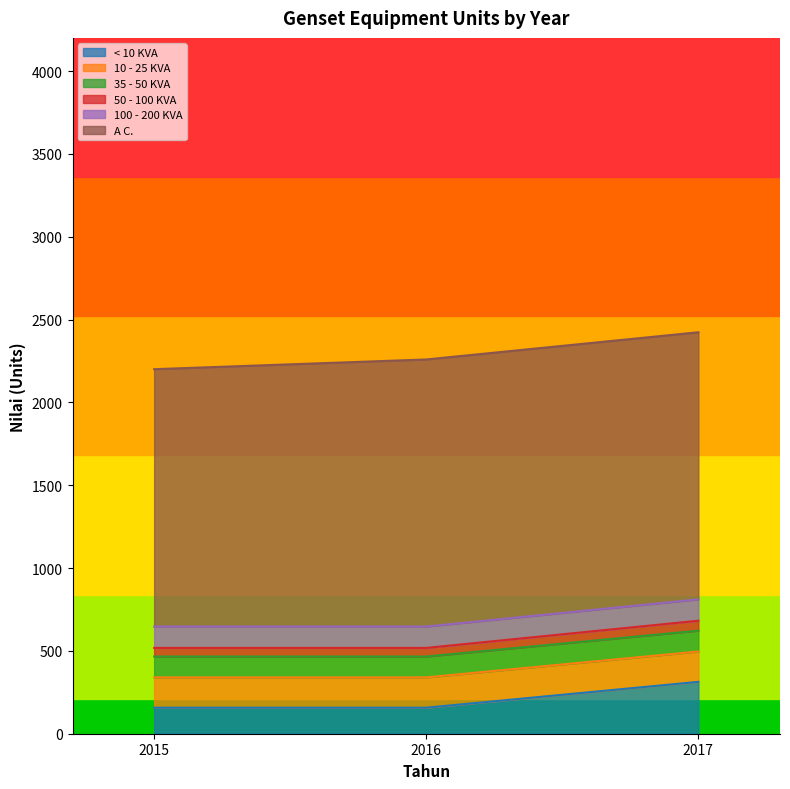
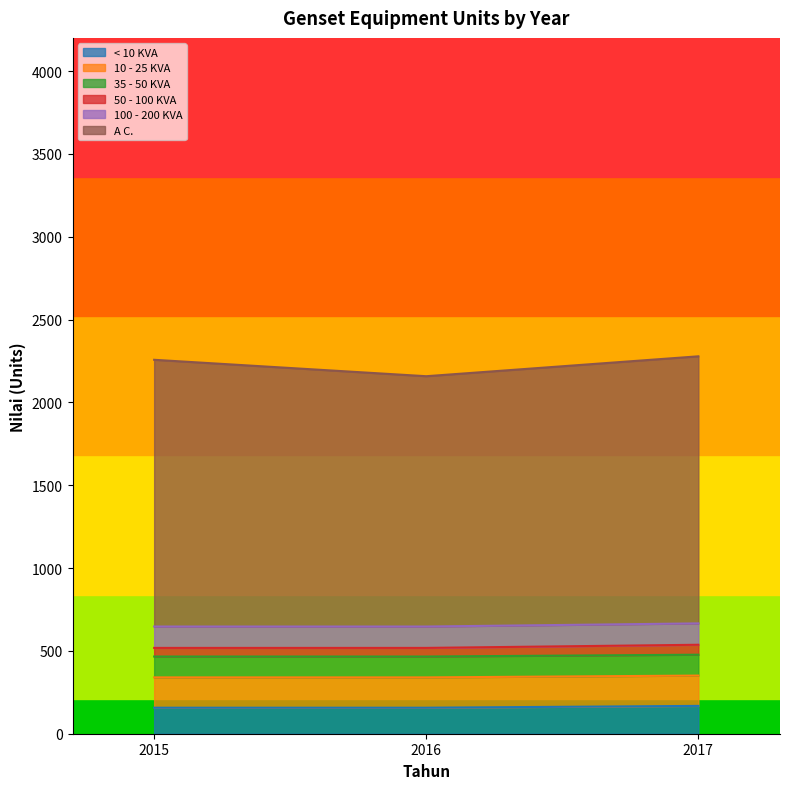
A C., 2015: 1550 -> 1610
A C., 2016: 1610 -> 1510
< 10 KVA, 2017: 310 -> 170
